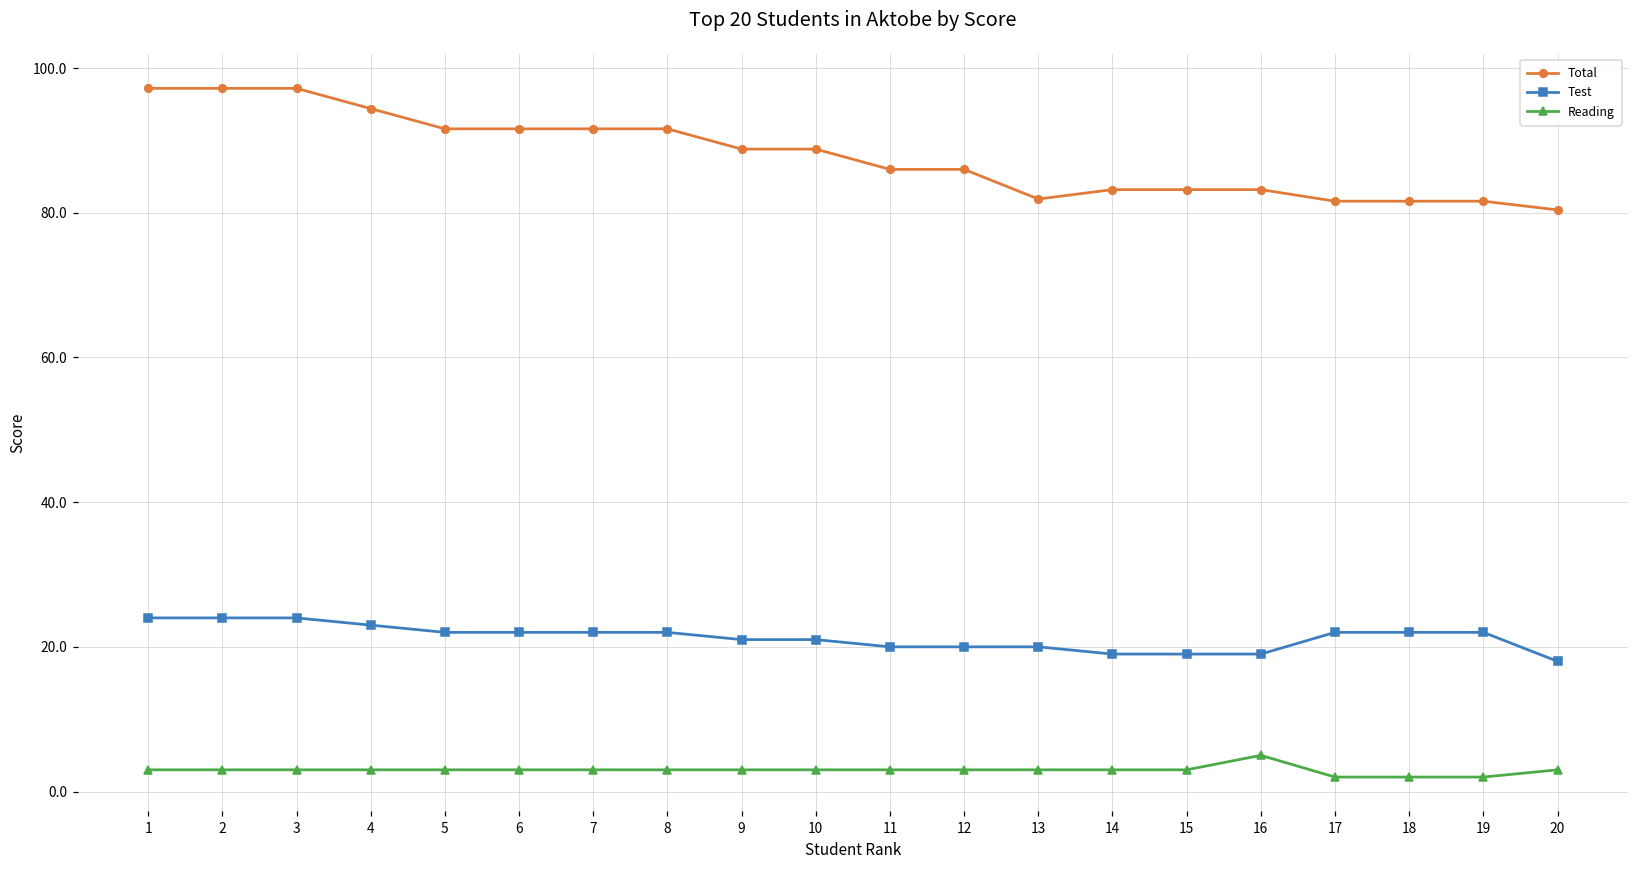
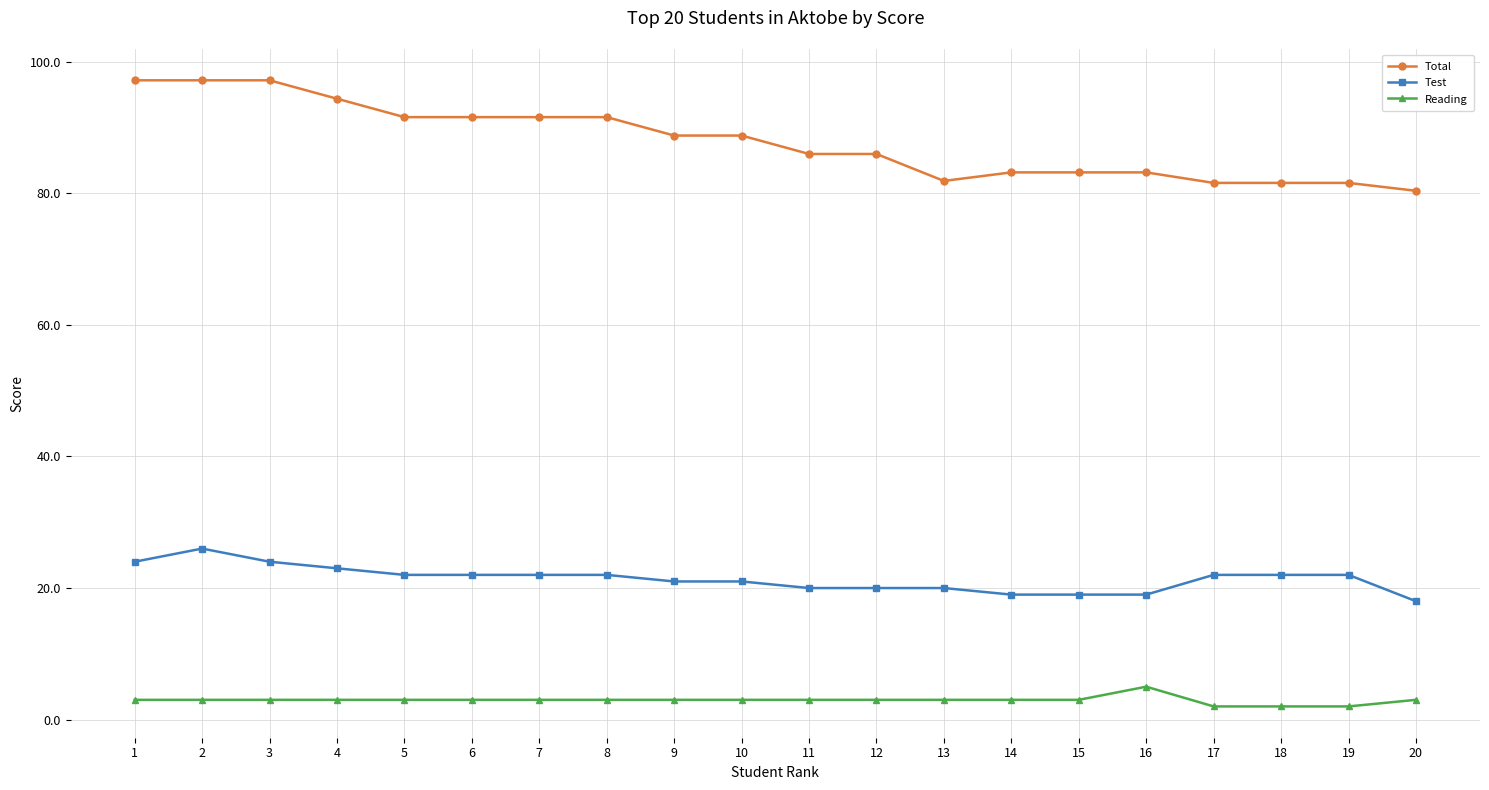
Test, 2: 24 -> 26
